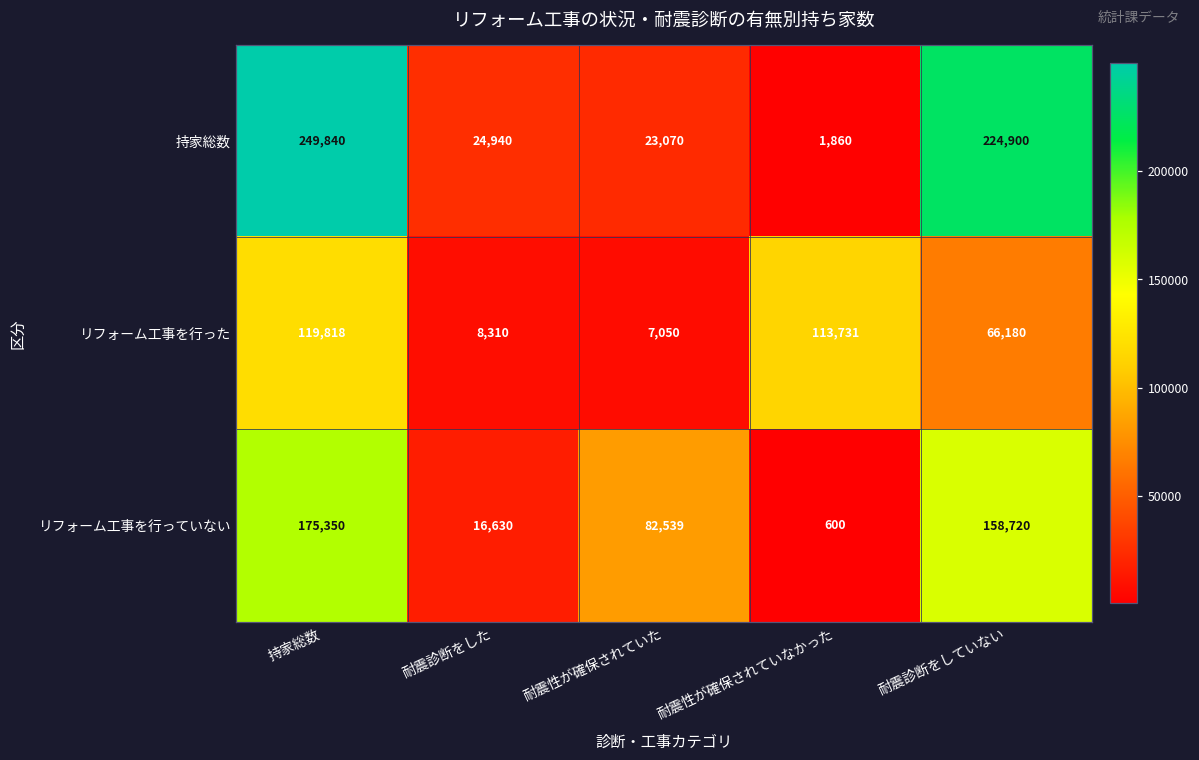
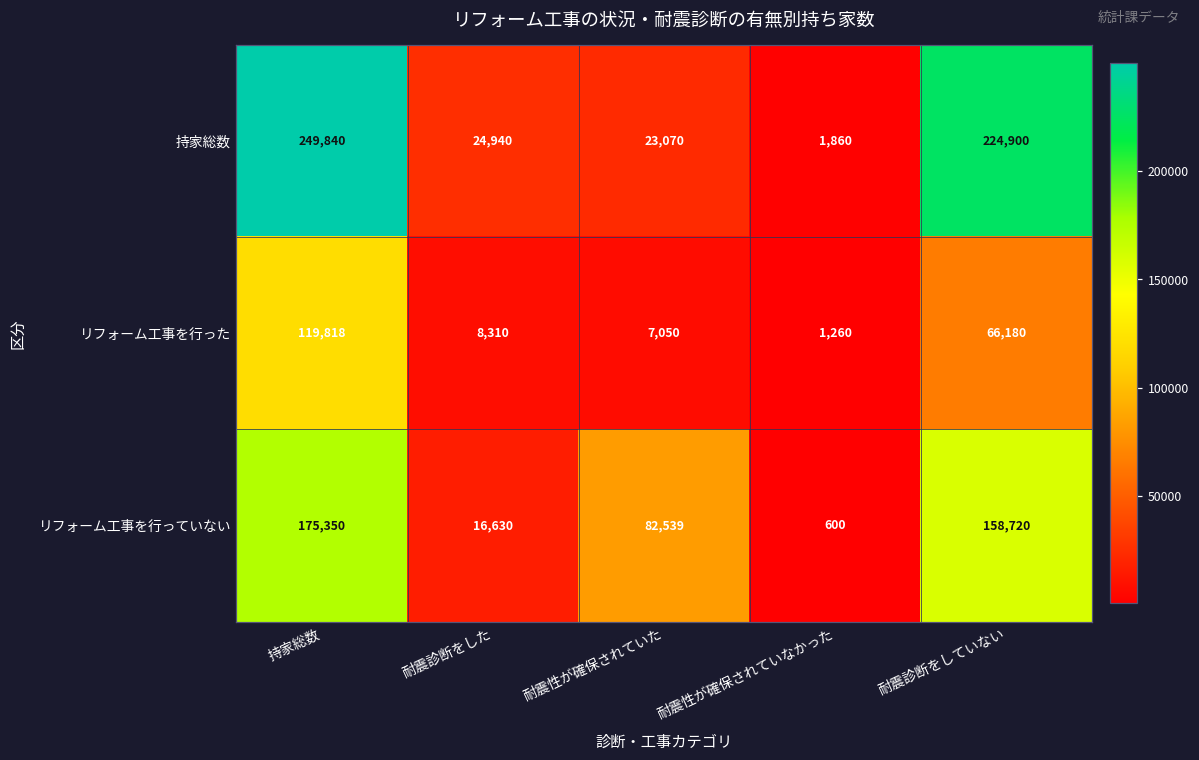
リフォーム工事を行った, 耐震性が確保されていなかった: 113,731 -> 1,260
